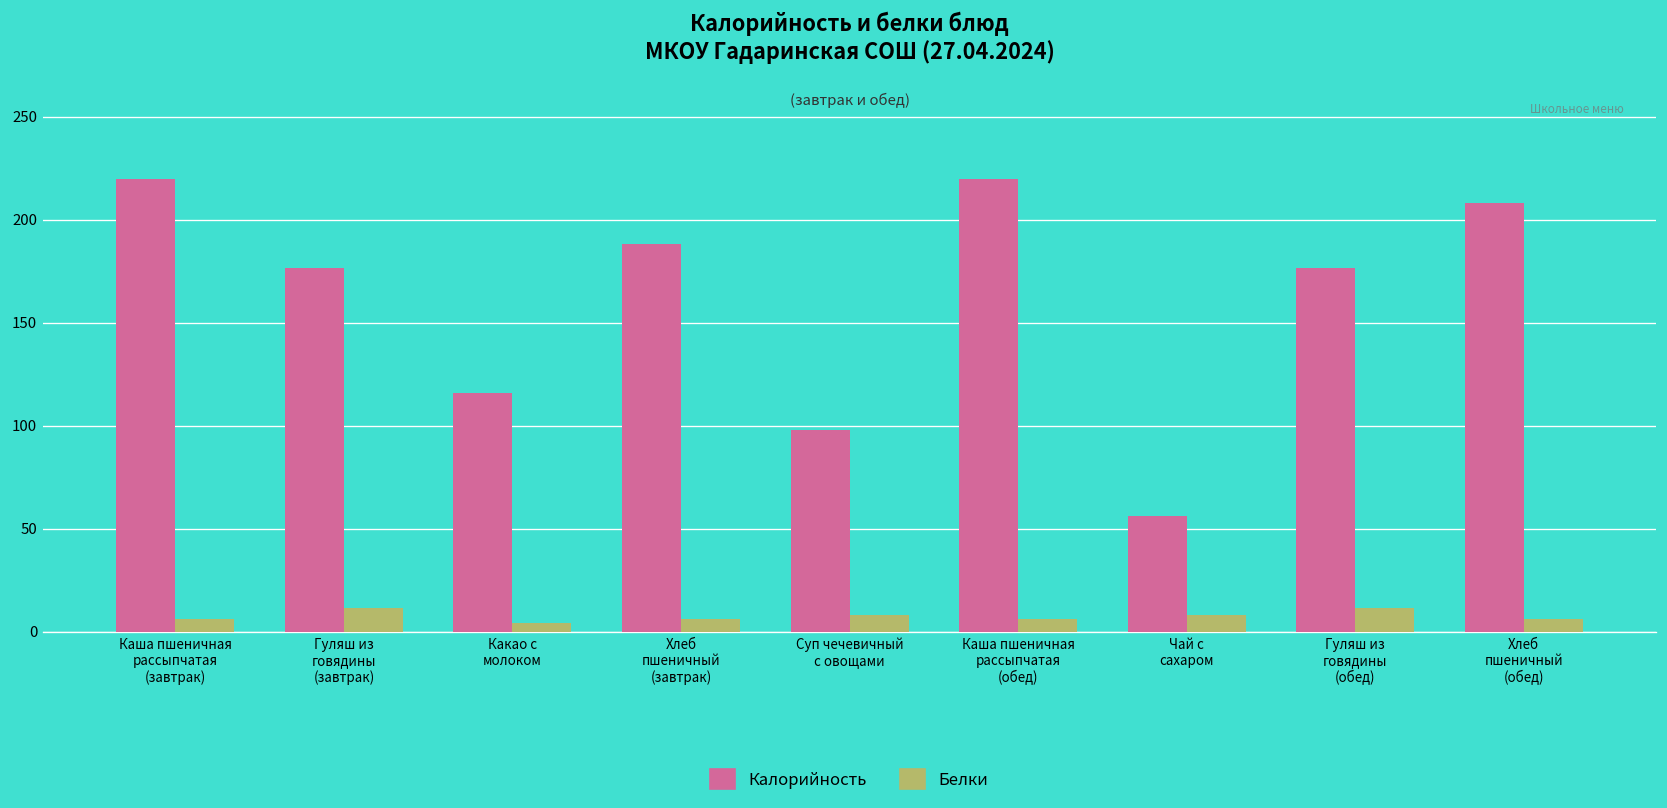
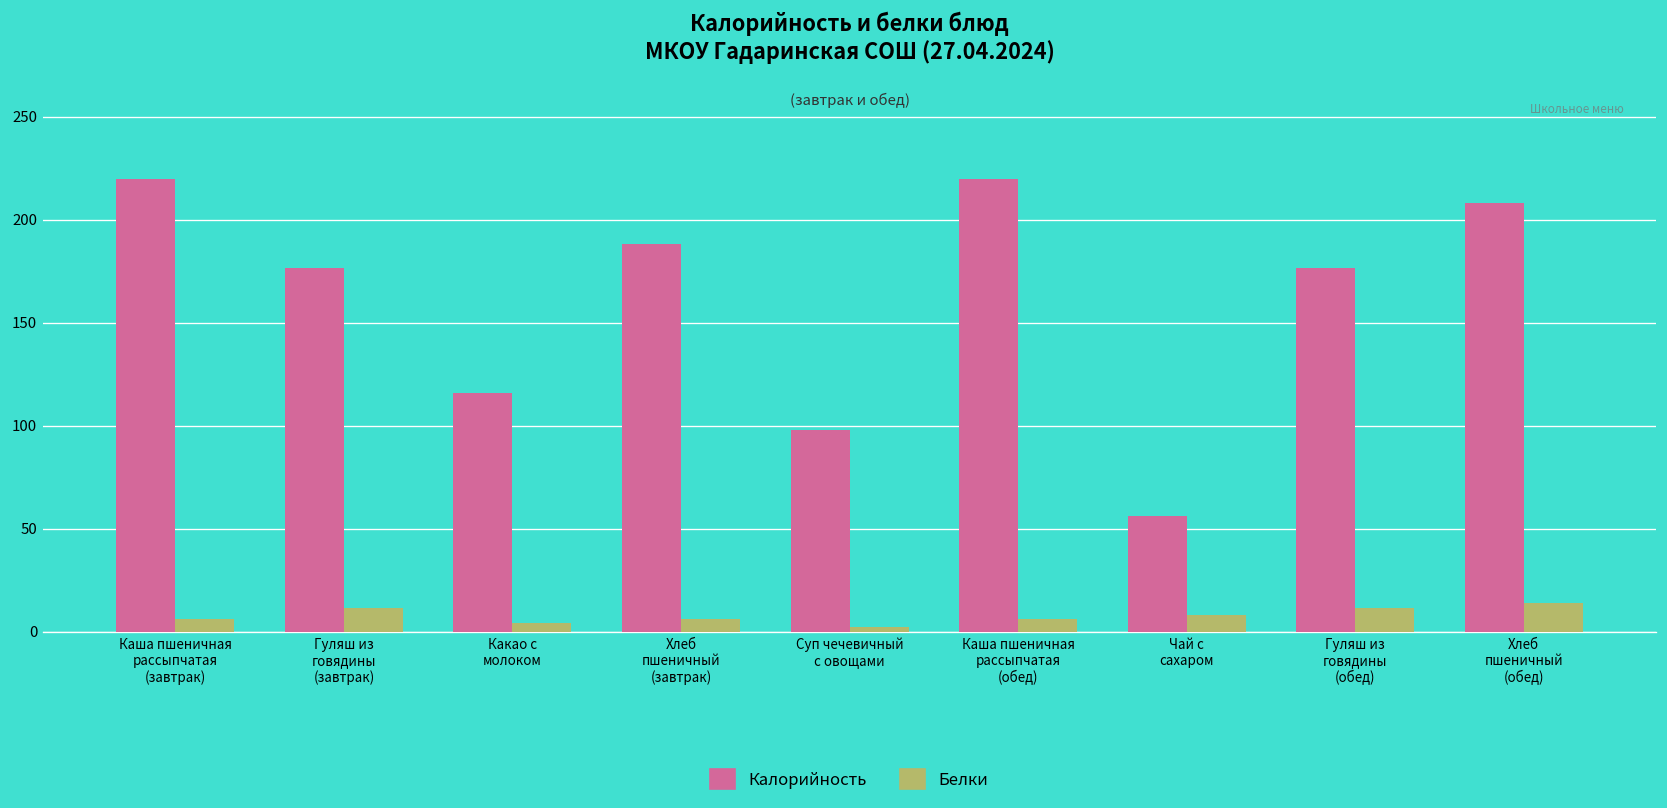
Белки, Суп чечевичный с овощами: 8 -> 3
Белки, Хлеб пшеничный (обед): 6 -> 14
